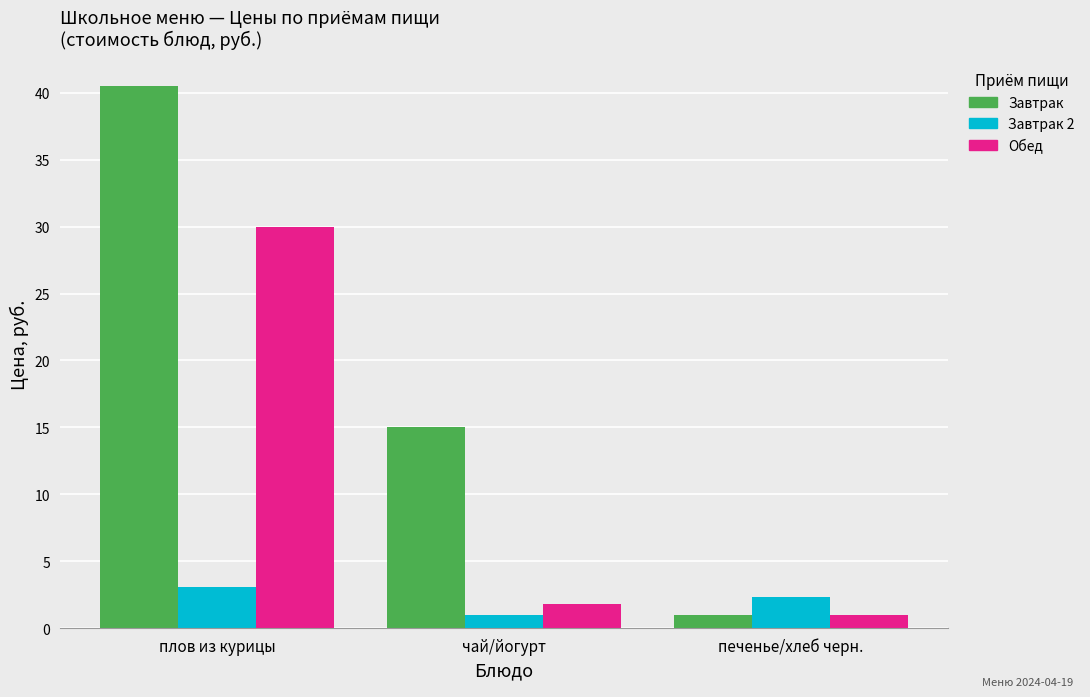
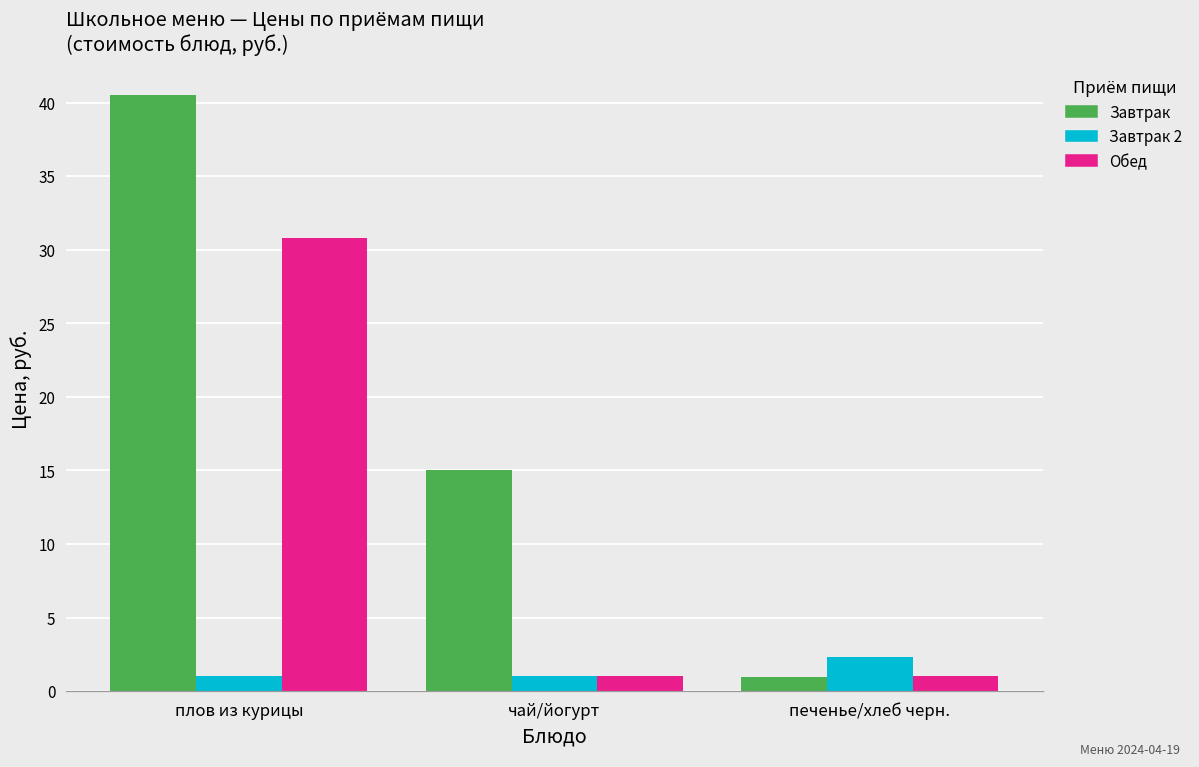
Завтрак 2, плов из курицы: 3.1 -> 1.0
Обед, плов из курицы: 30.0 -> 30.8
Обед, чай/йогурт: 1.8 -> 1.0
